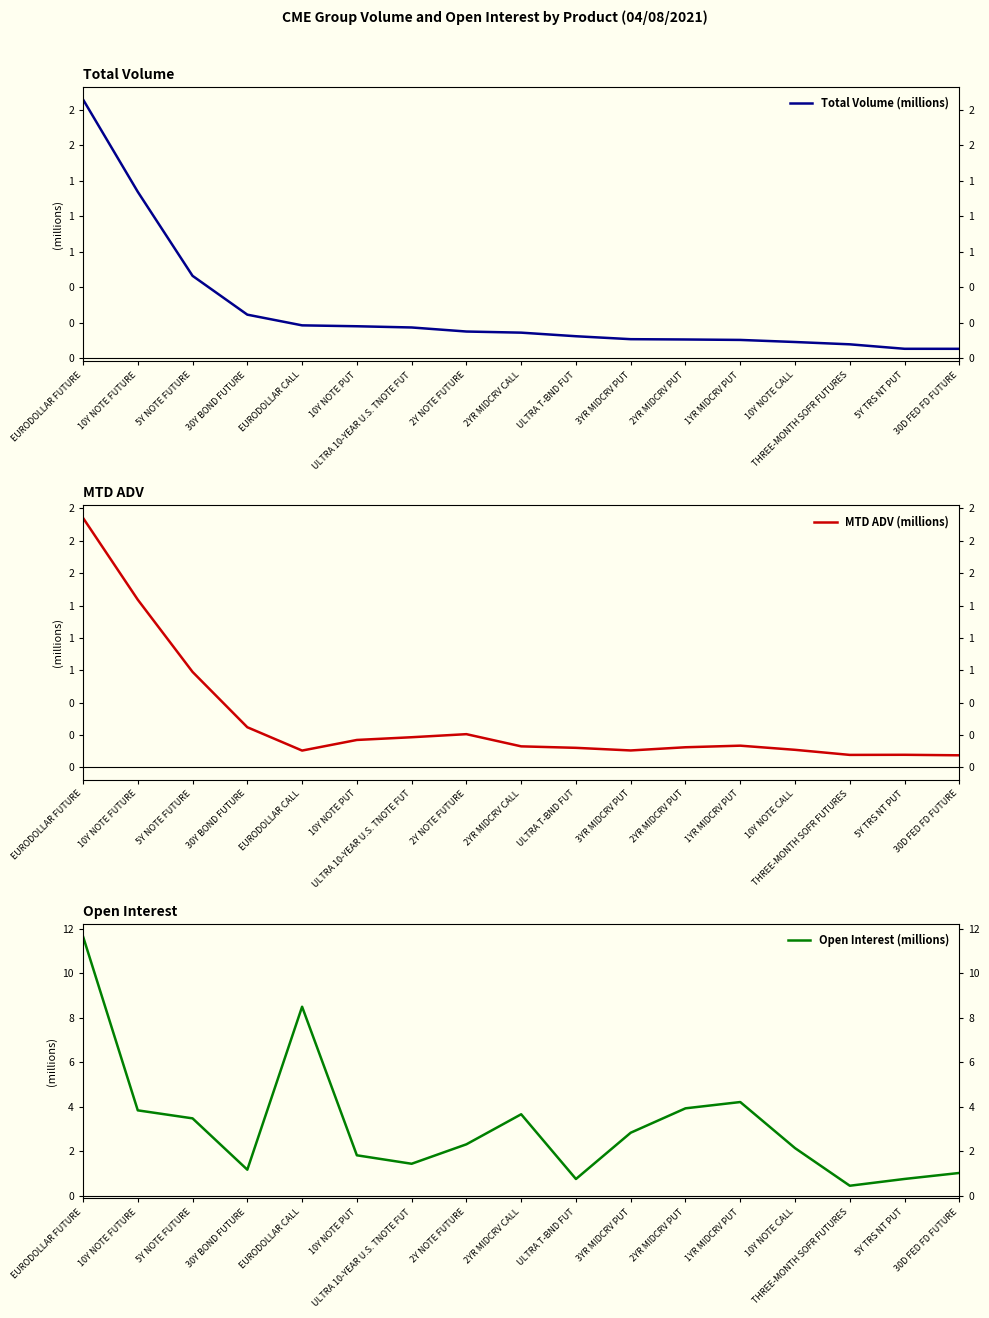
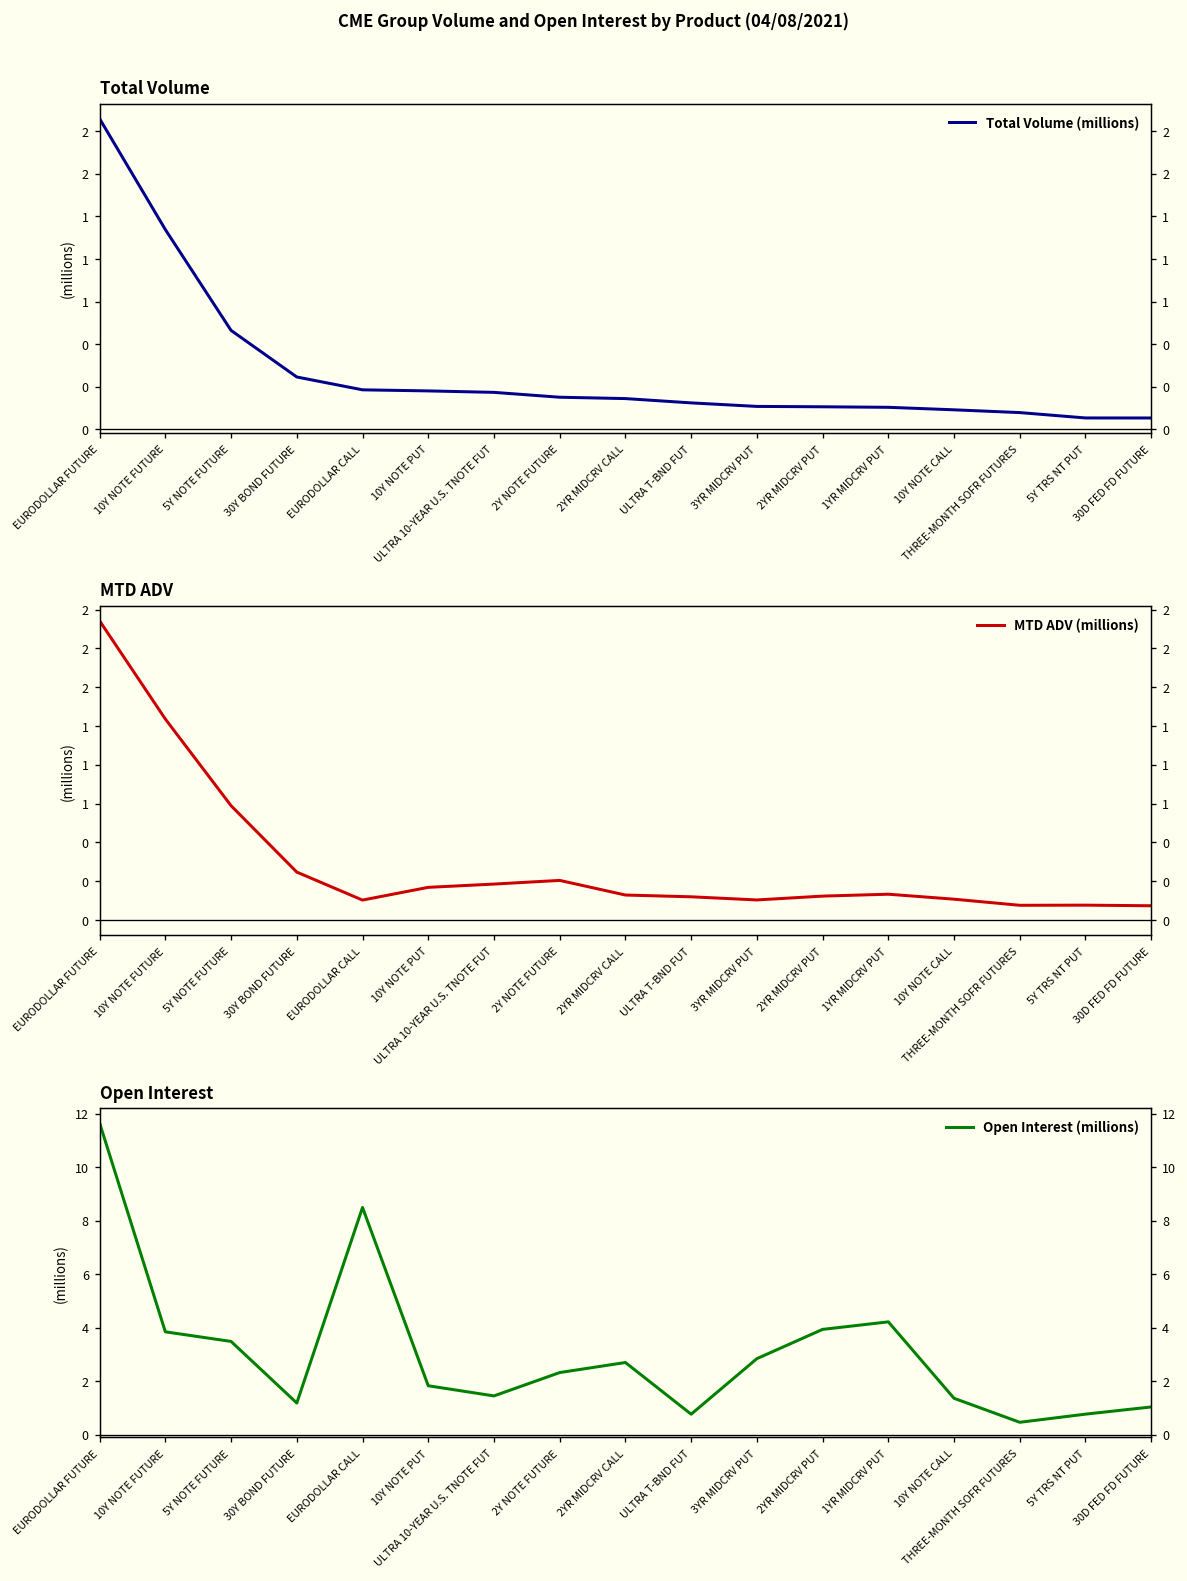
Open Interest, 2YR MIDCRV CALL: 3.7 -> 2.7
Open Interest, 10Y NOTE CALL: 2.1 -> 1.4
